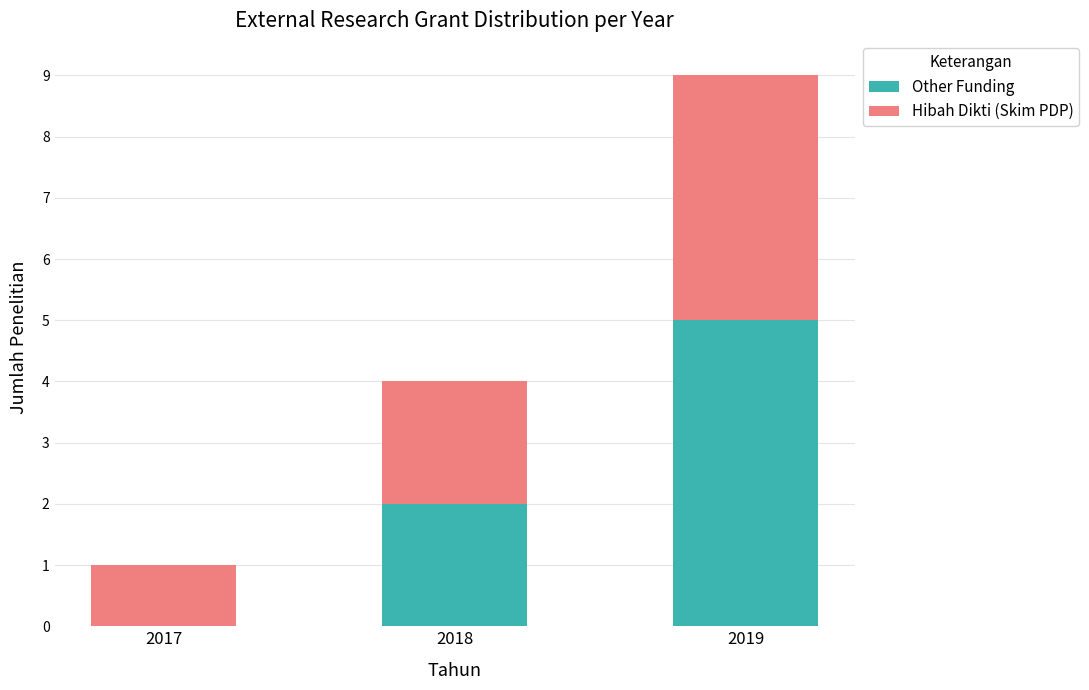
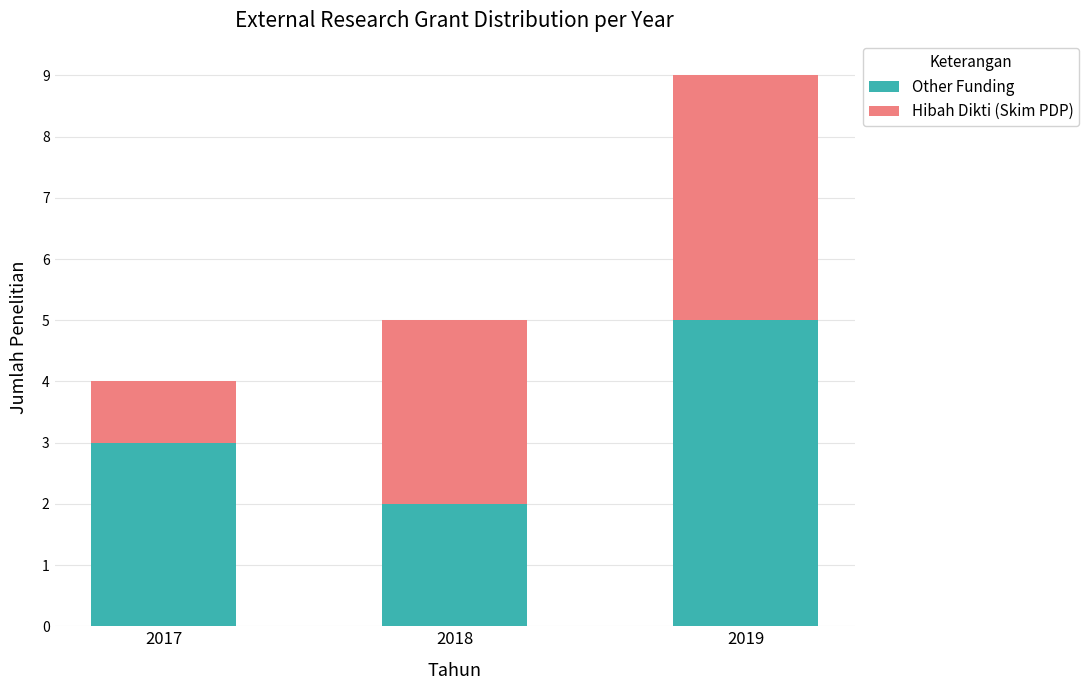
Other Funding, 2017: 0 -> 3
Hibah Dikti (Skim PDP), 2018: 2 -> 3
